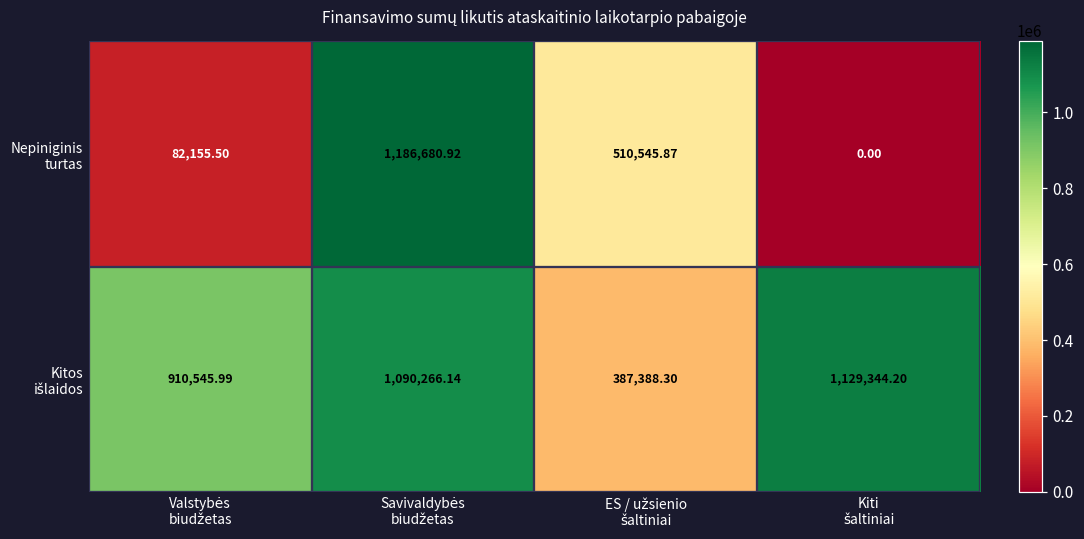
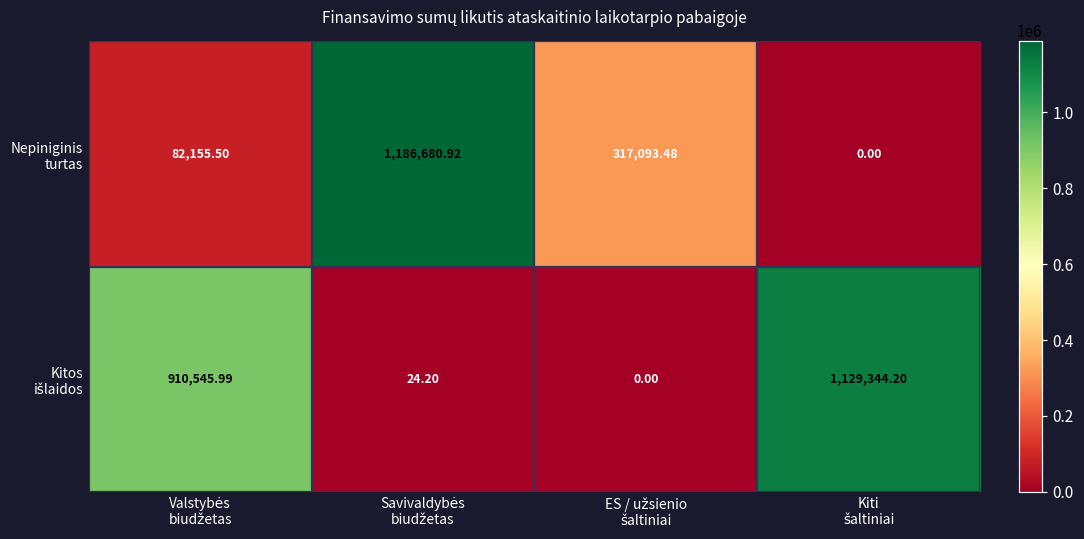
Nepiniginis turtas, ES / užsienio šaltiniai: 510,545.87 -> 317,093.48
Kitos išlaidos, Savivaldybės biudžetas: 1,090,266.14 -> 24.20
Kitos išlaidos, ES / užsienio šaltiniai: 387,388.30 -> 0.00
